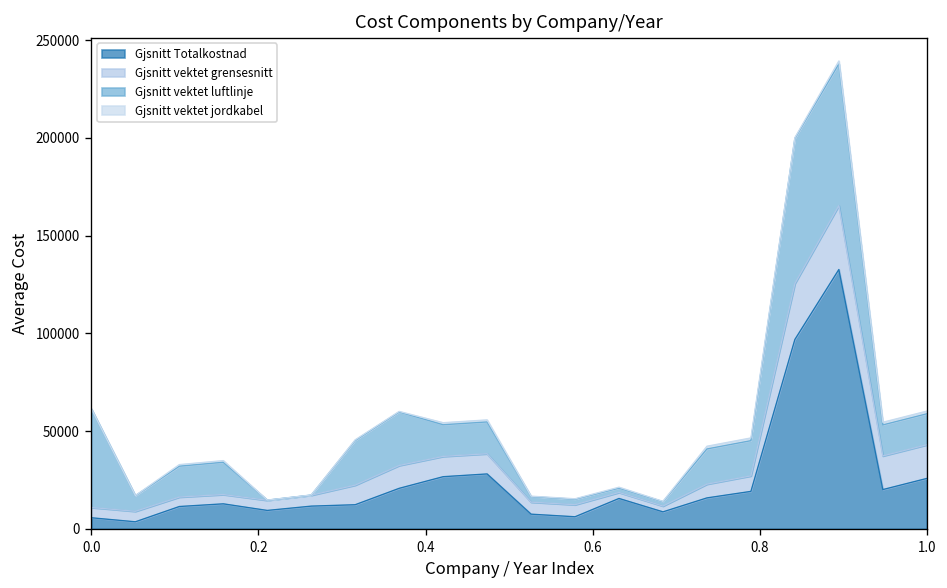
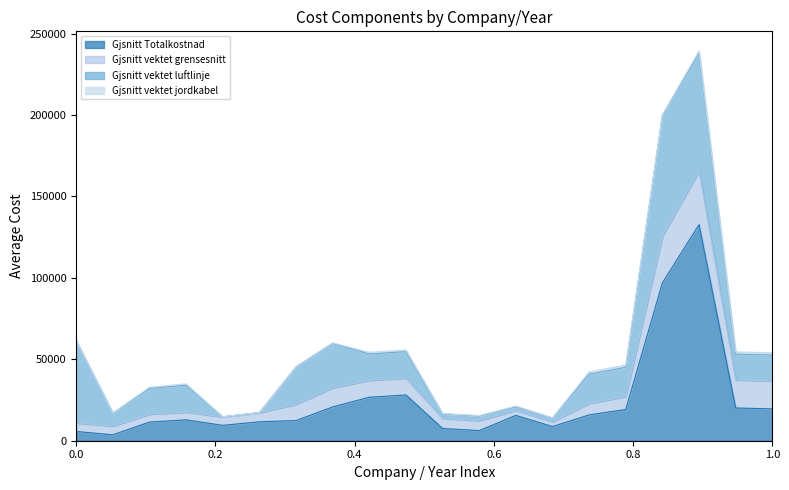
Gjsnitt Totalkostnad, 1.0: 26000 -> 20000
